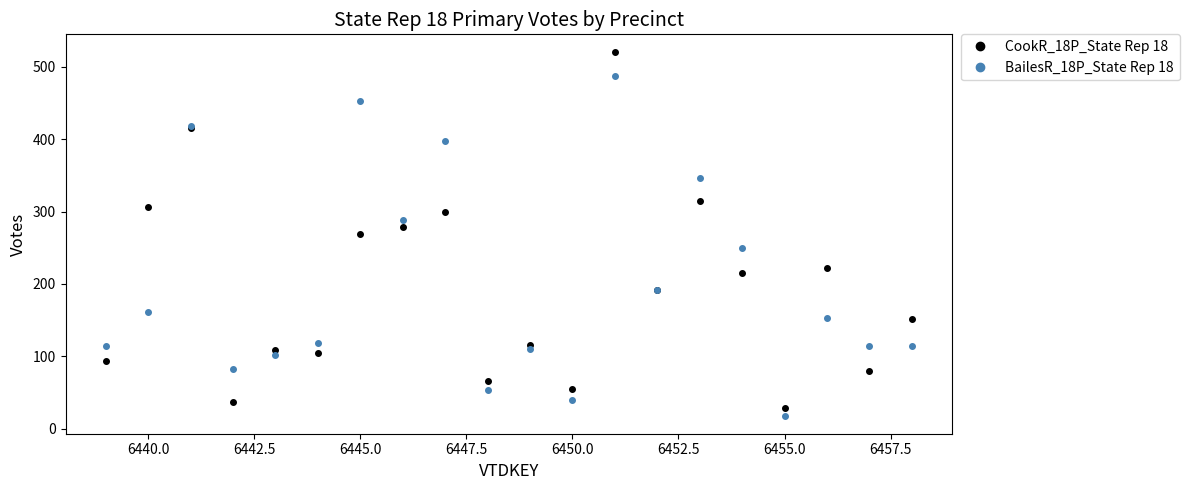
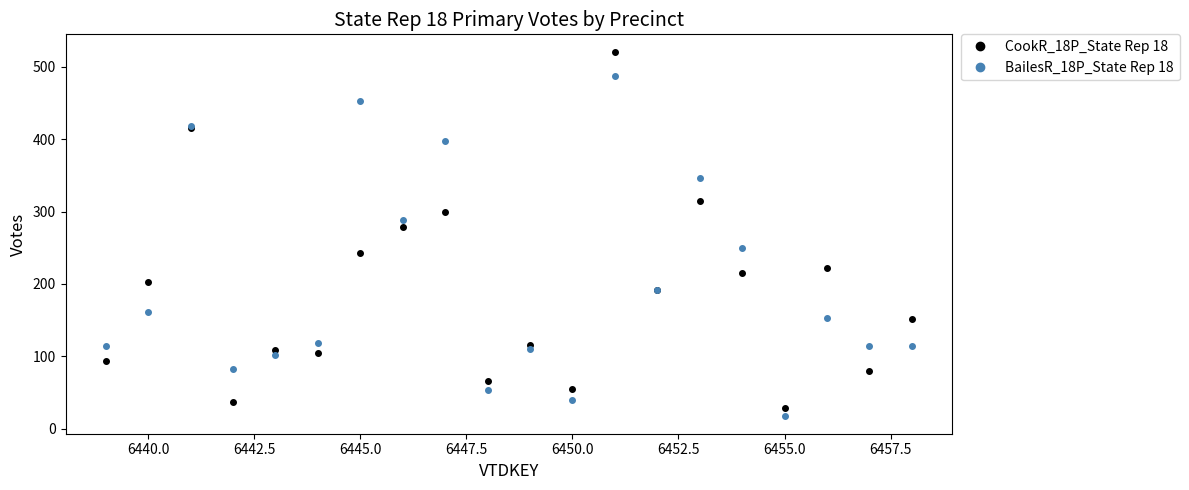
CookR_18P_State Rep 18, 6440.0: 310 -> 200
CookR_18P_State Rep 18, 6445.0: 270 -> 240
